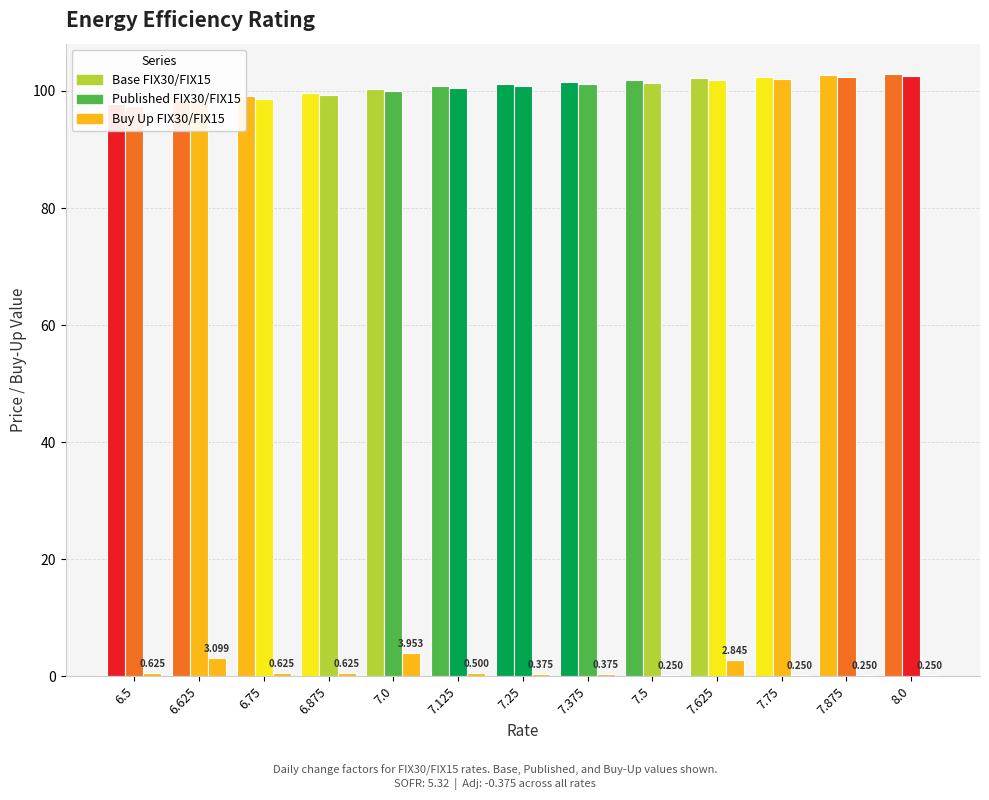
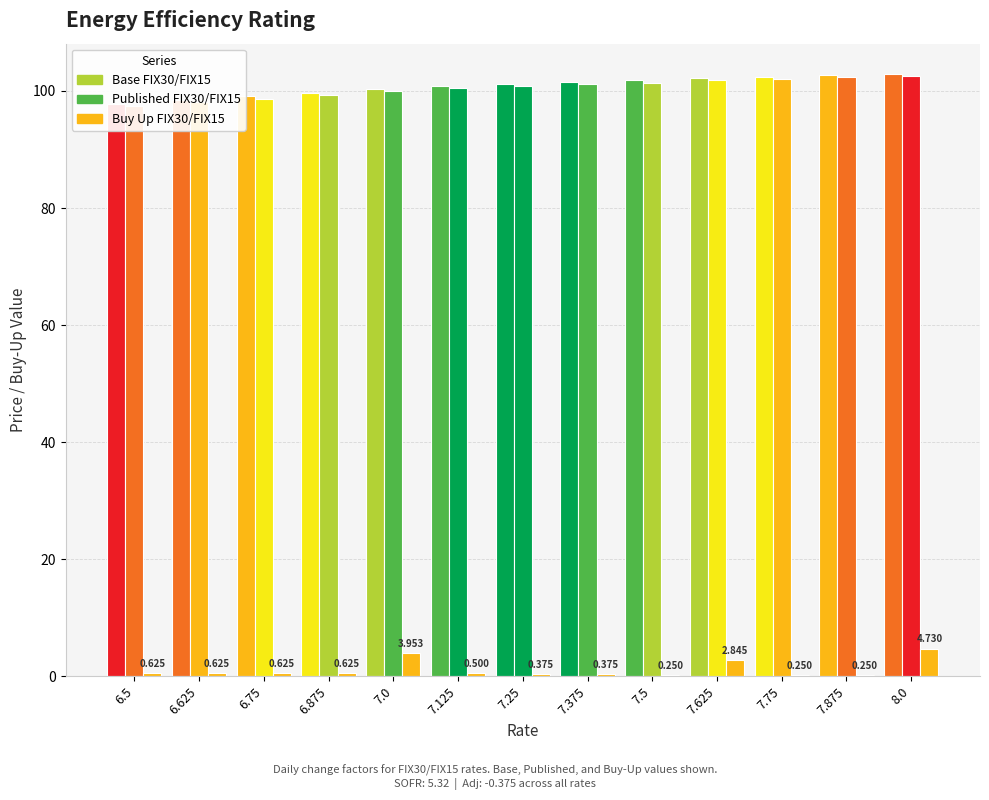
Buy Up FIX30/FIX15, 6.625: 3.099 -> 0.625
Buy Up FIX30/FIX15, 8.0: 0.250 -> 4.730
